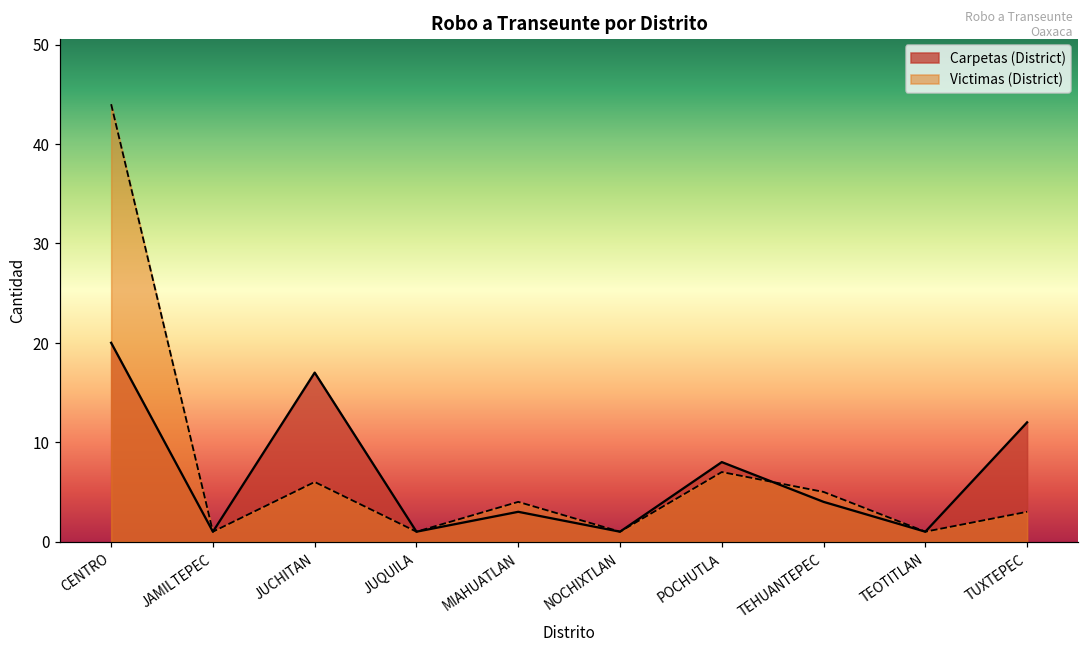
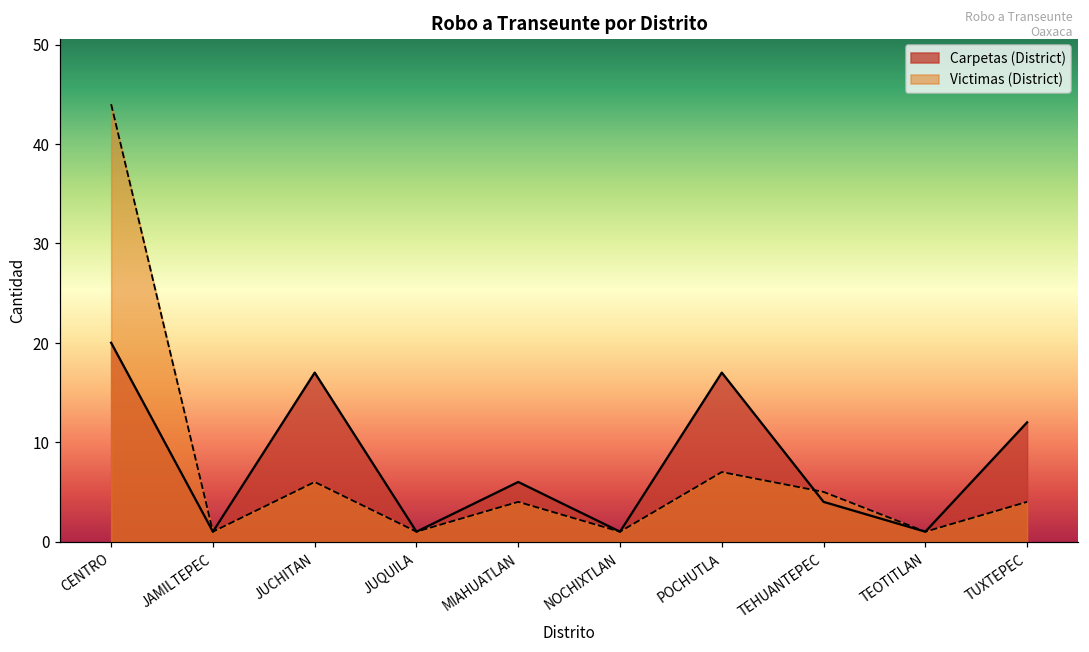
Carpetas (District), MIAHUATLAN: 3 -> 6
Carpetas (District), POCHUTLA: 8 -> 17
Victimas (District), TUXTEPEC: 3 -> 4
